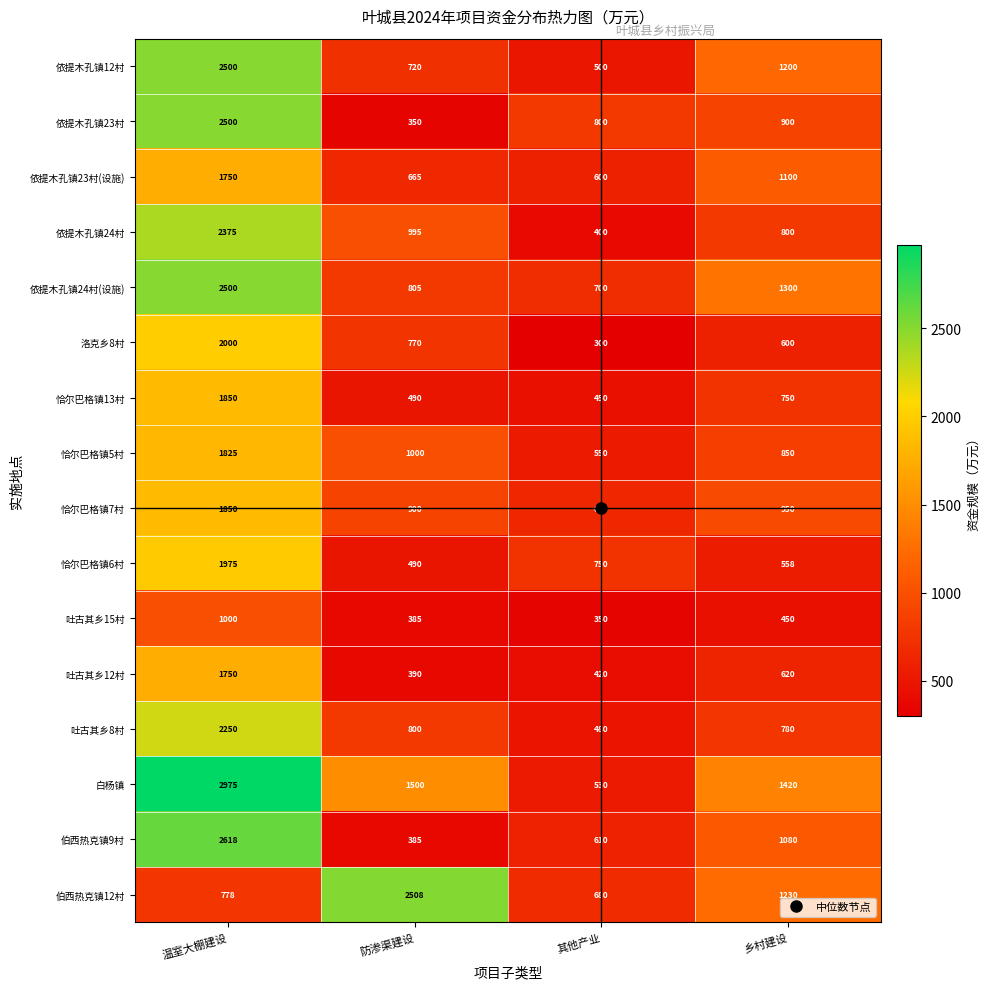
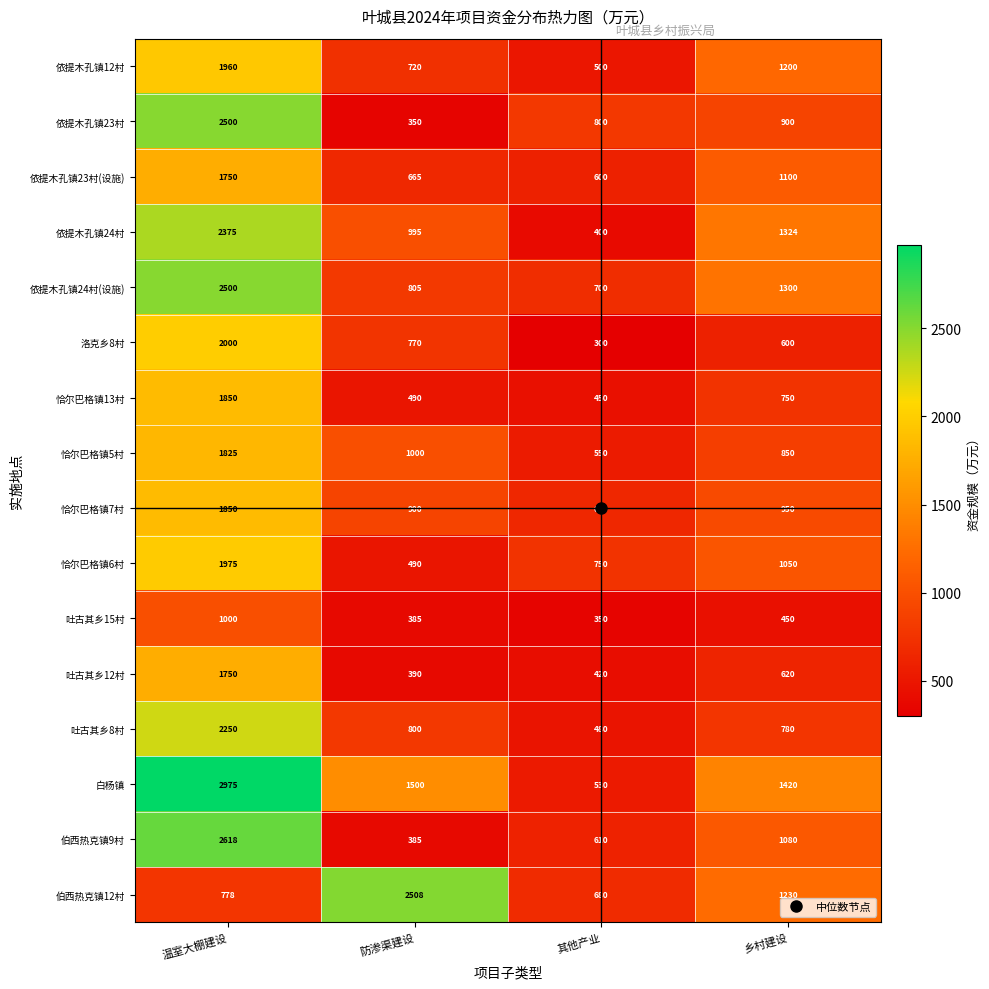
依提木孔镇12村, 温室大棚建设: 2500 -> 1960
依提木孔镇24村, 乡村建设: 800 -> 1324
恰尔巴格镇6村, 乡村建设: 558 -> 1050
